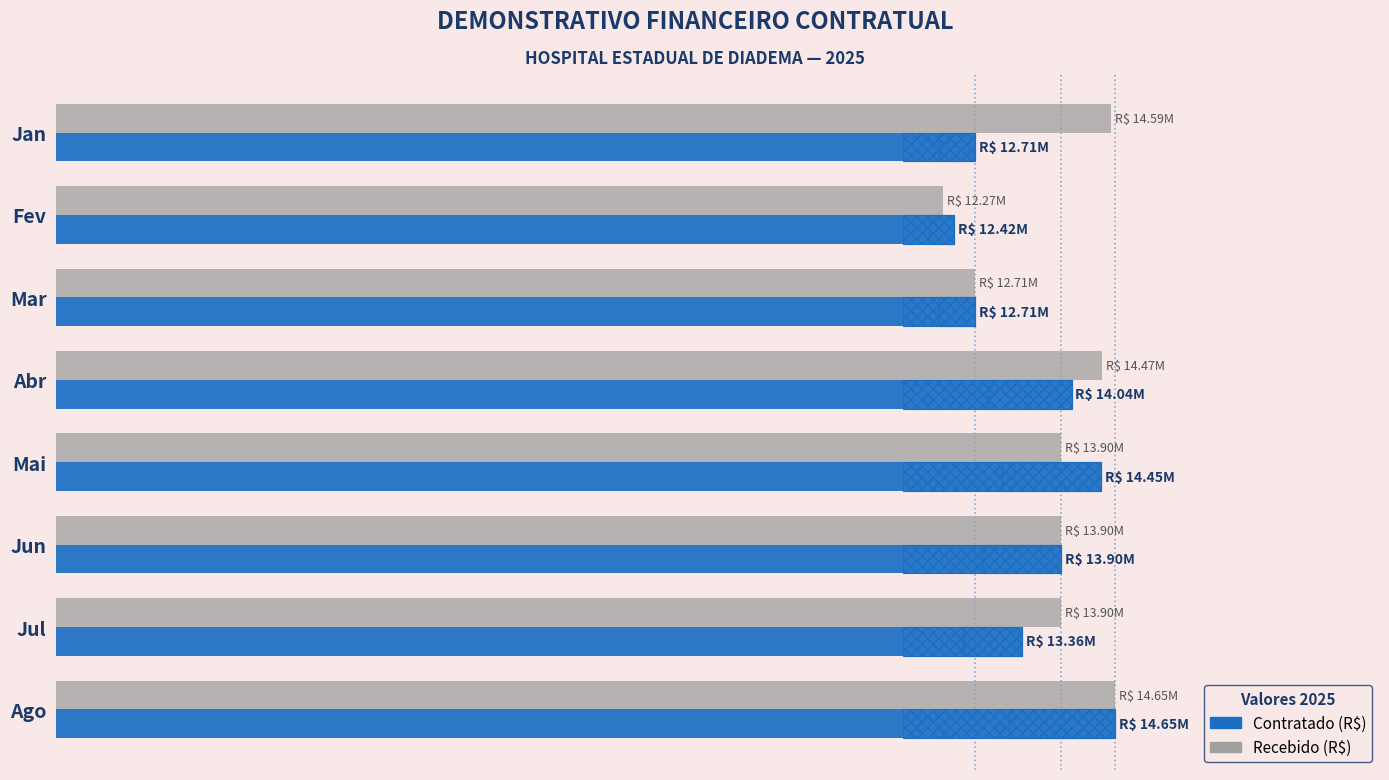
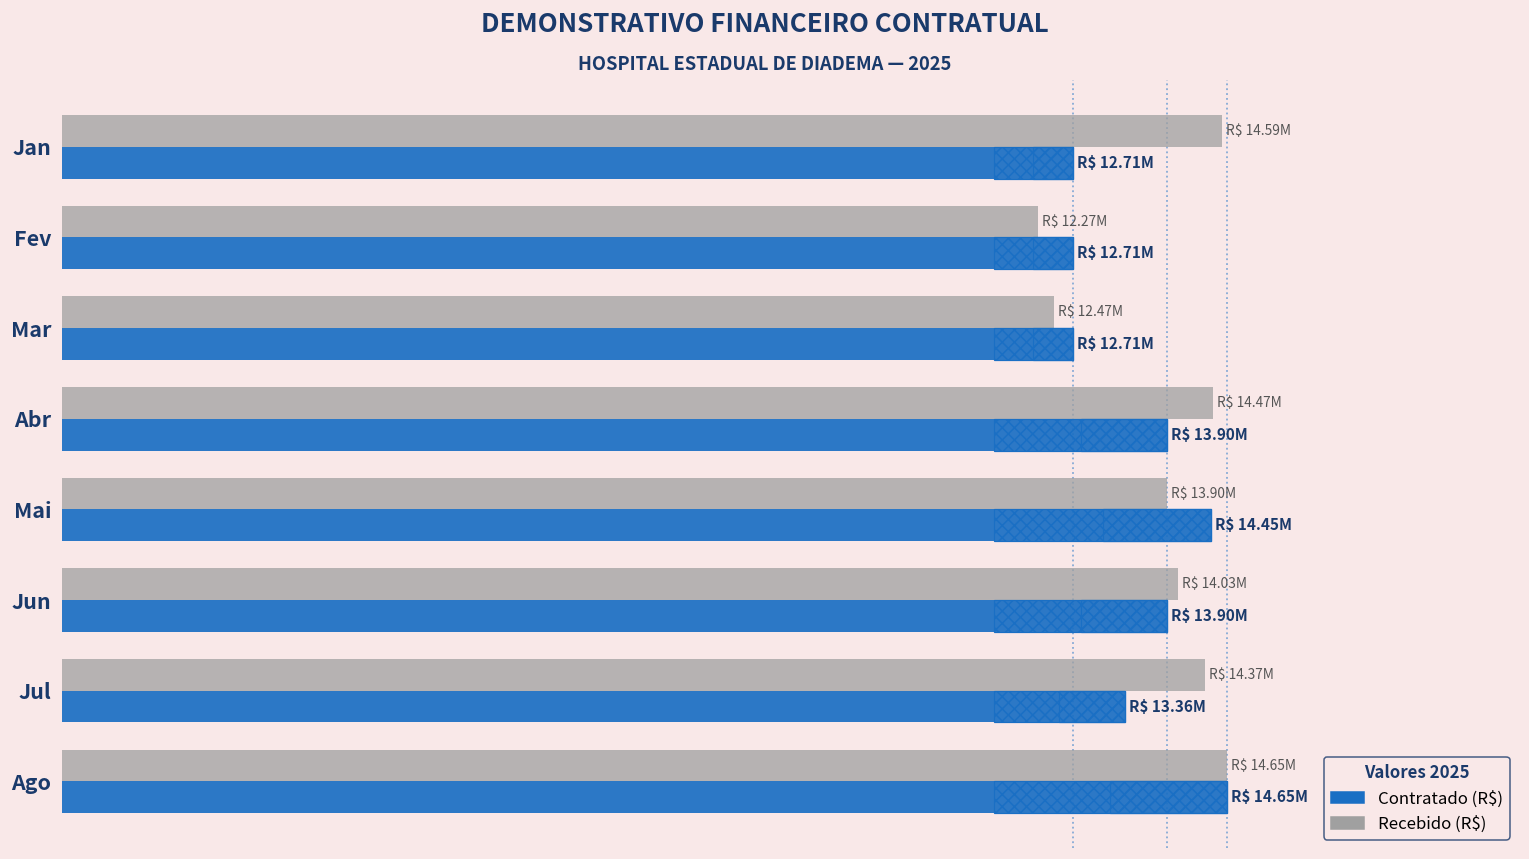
Contratado (R$), Fev: 12.42M -> 12.71M
Recebido (R$), Mar: 12.71M -> 12.47M
Contratado (R$), Abr: 14.04M -> 13.90M
Recebido (R$), Jun: 13.90M -> 14.03M
Recebido (R$), Jul: 13.90M -> 14.37M
